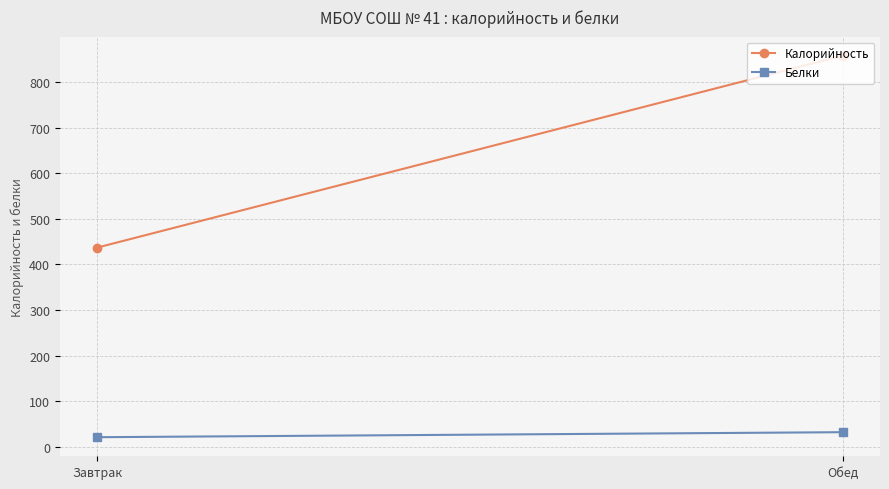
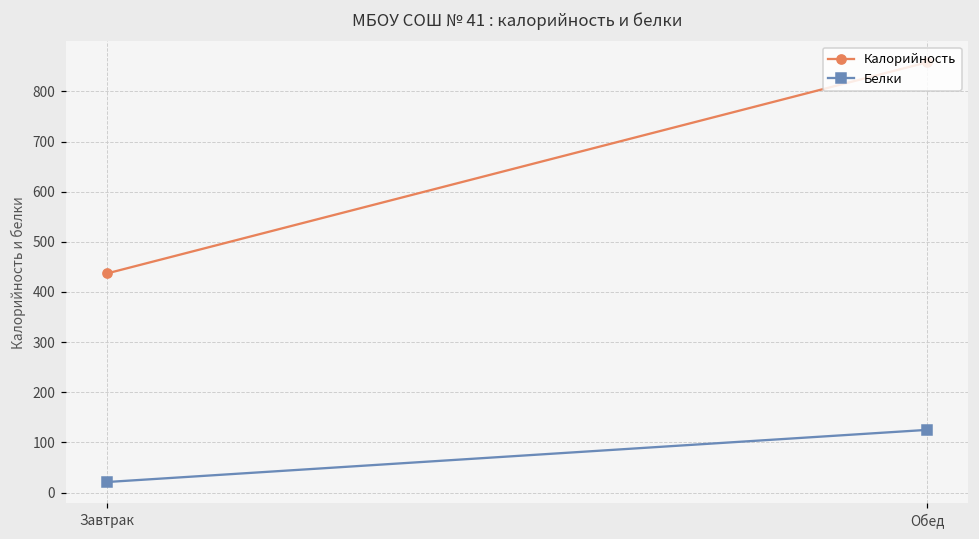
Белки, Обед: 30 -> 130
